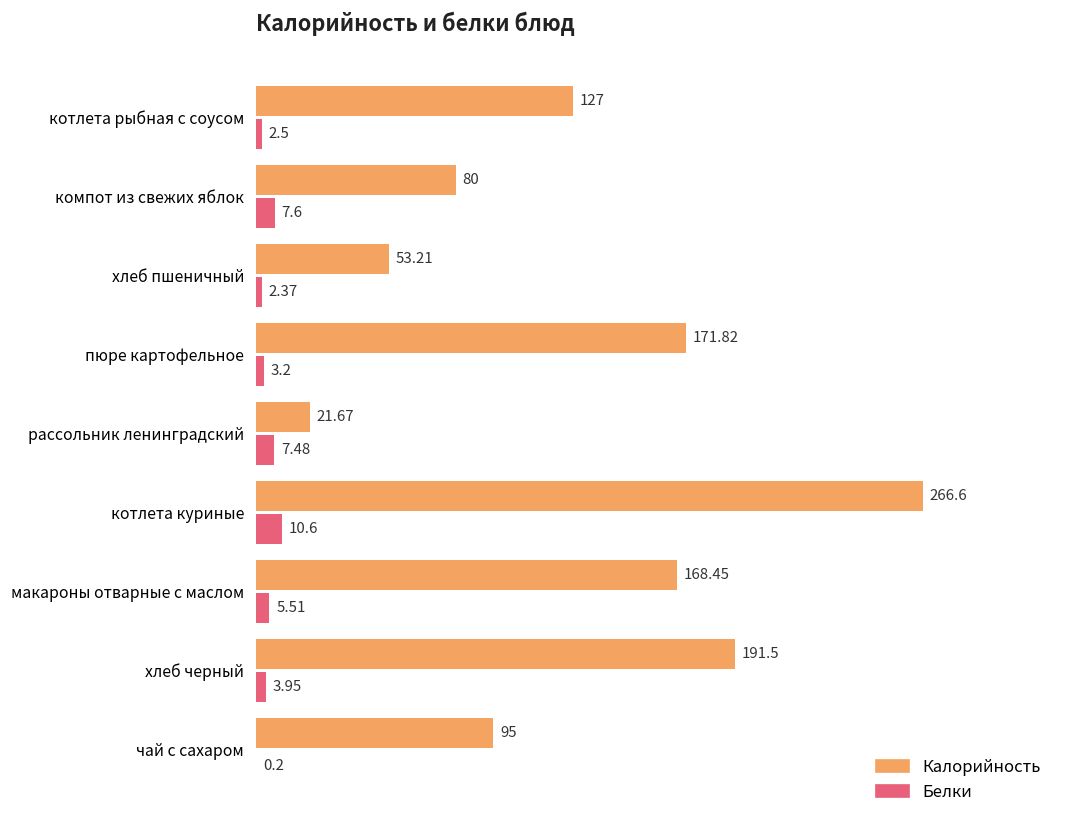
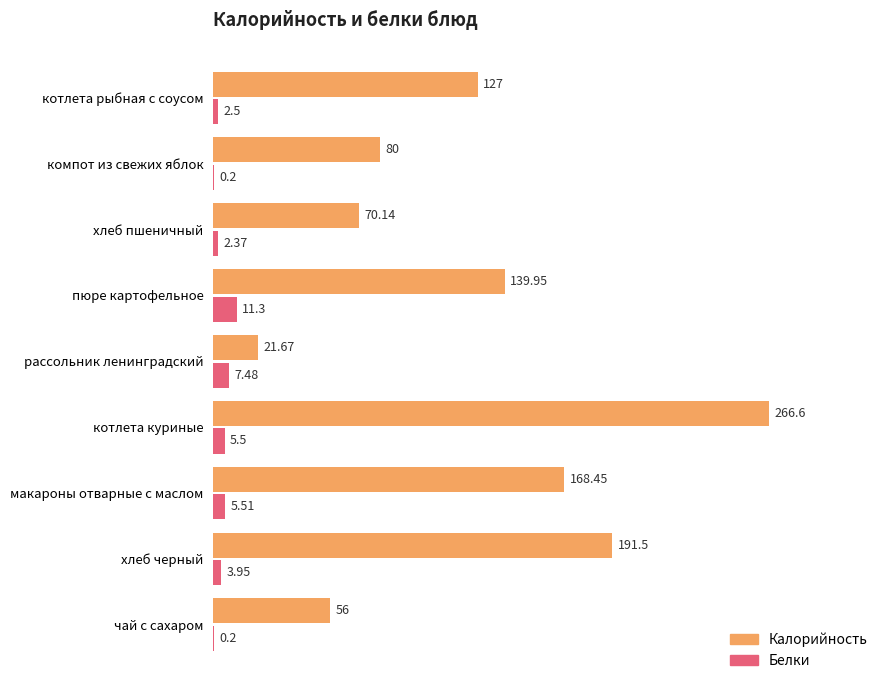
Белки, компот из свежих яблок: 7.6 -> 0.2
Калорийность, хлеб пшеничный: 53.21 -> 70.14
Калорийность, пюре картофельное: 171.82 -> 139.95
Белки, пюре картофельное: 3.2 -> 11.3
Белки, котлета куриные: 10.6 -> 5.5
Калорийность, чай с сахаром: 95 -> 56
